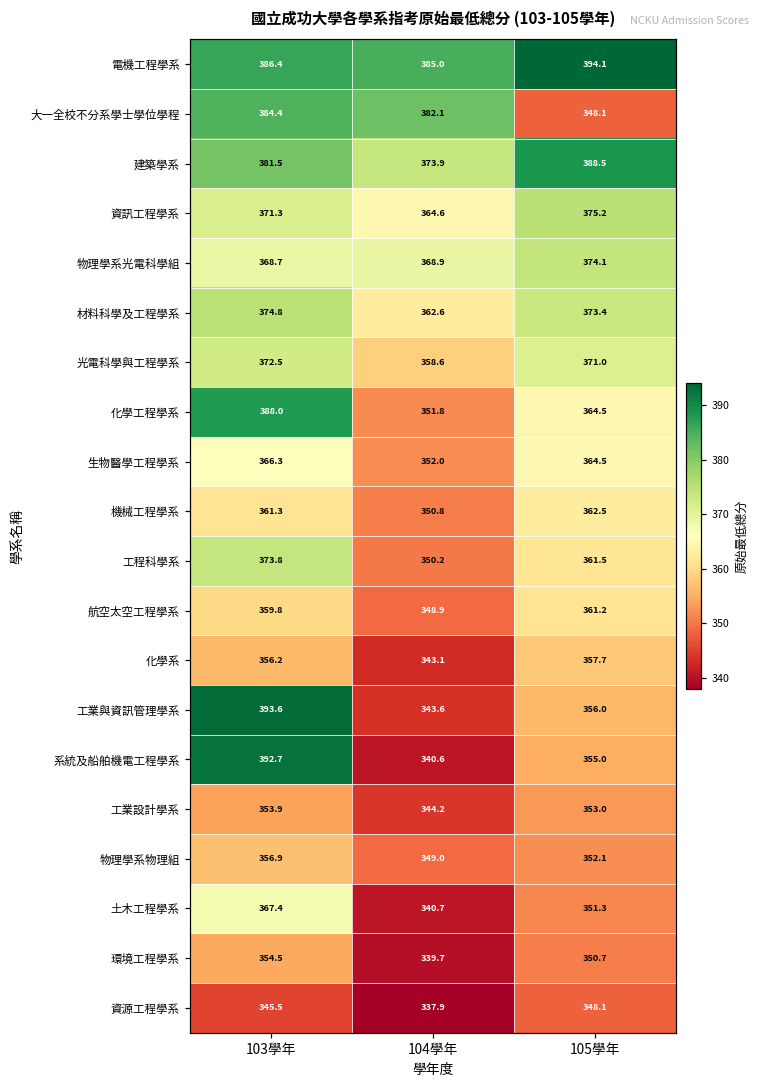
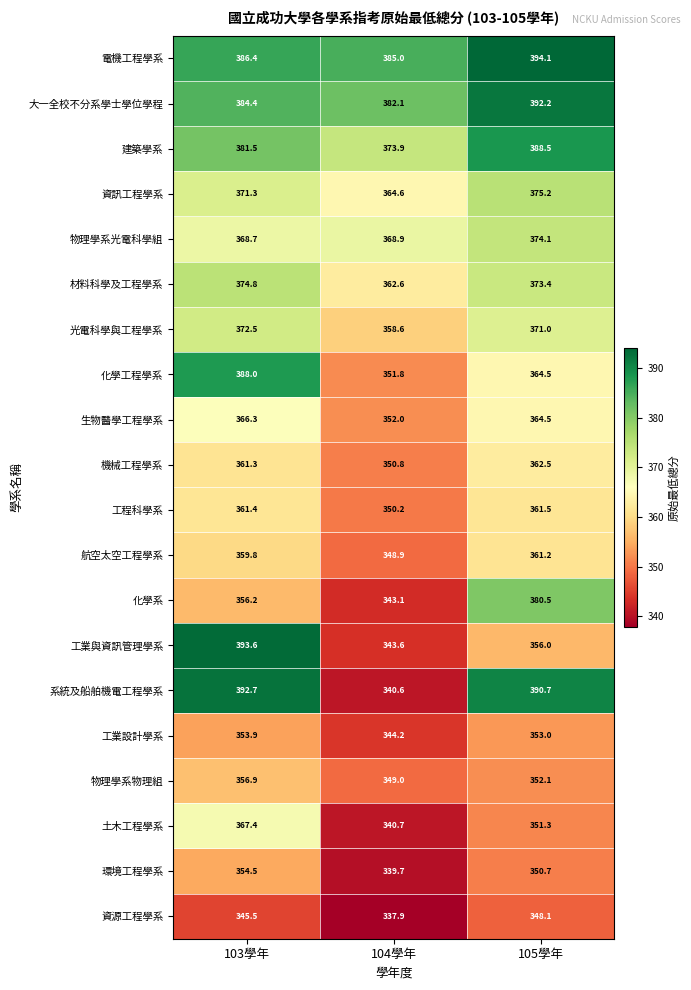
大一全校不分系學士學位學程, 105學年: 348.1 -> 392.2
工程科學系, 103學年: 373.8 -> 361.4
化學系, 105學年: 357.7 -> 380.5
系統及船舶機電工程學系, 105學年: 355.0 -> 390.7
